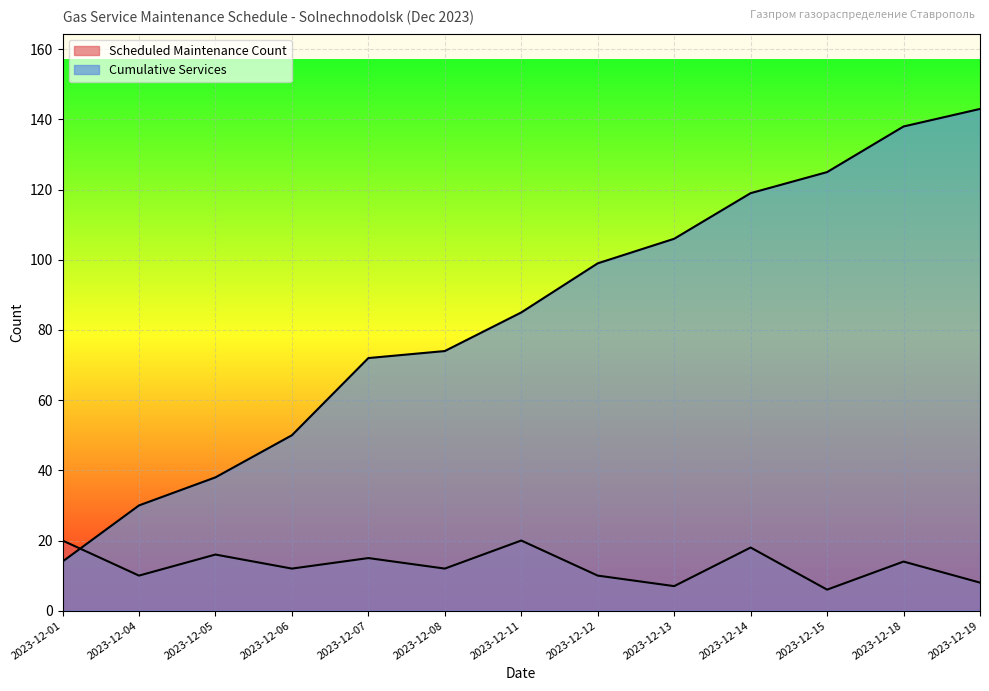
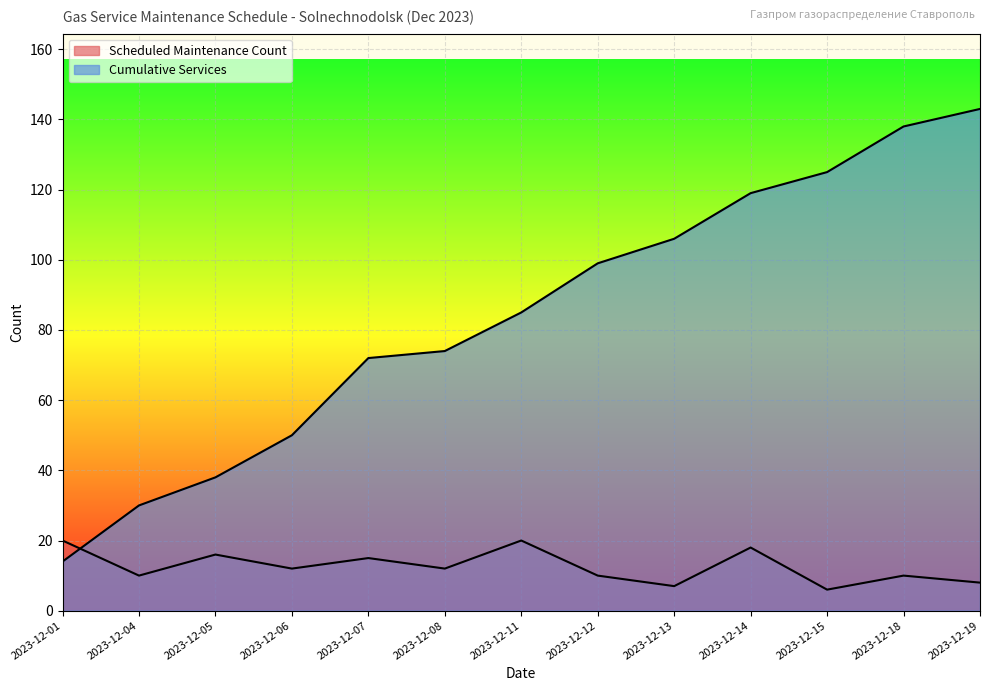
Scheduled Maintenance Count, 2023-12-18: 14 -> 10
